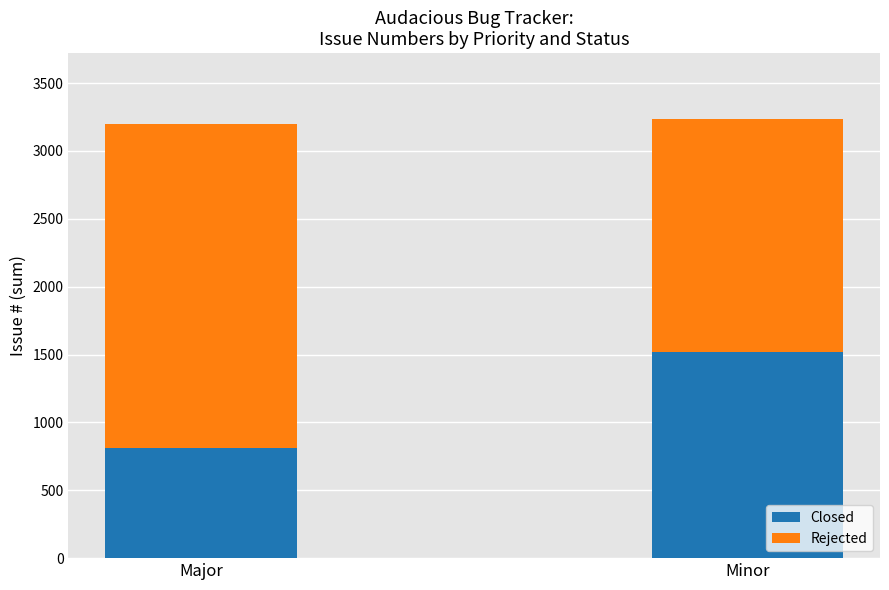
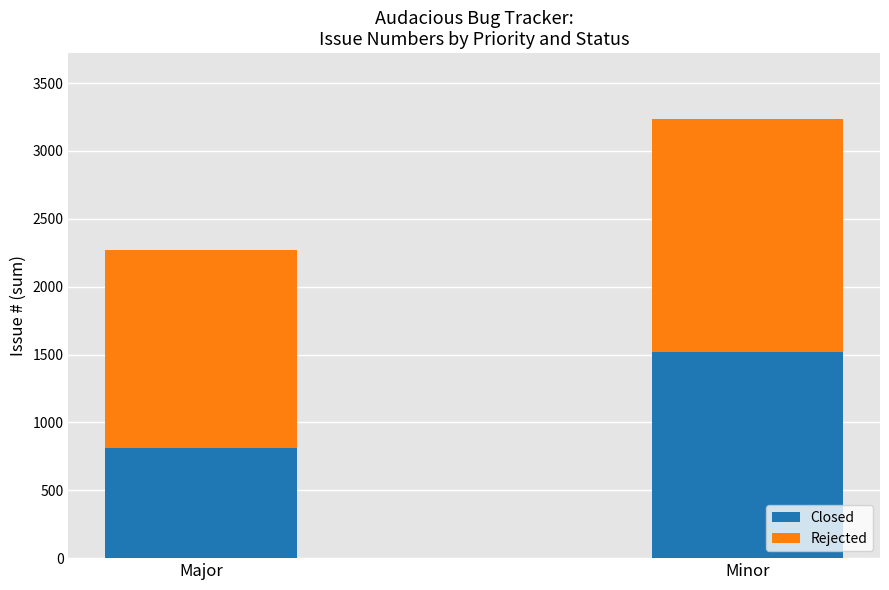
Rejected, Major: 2390 -> 1460
